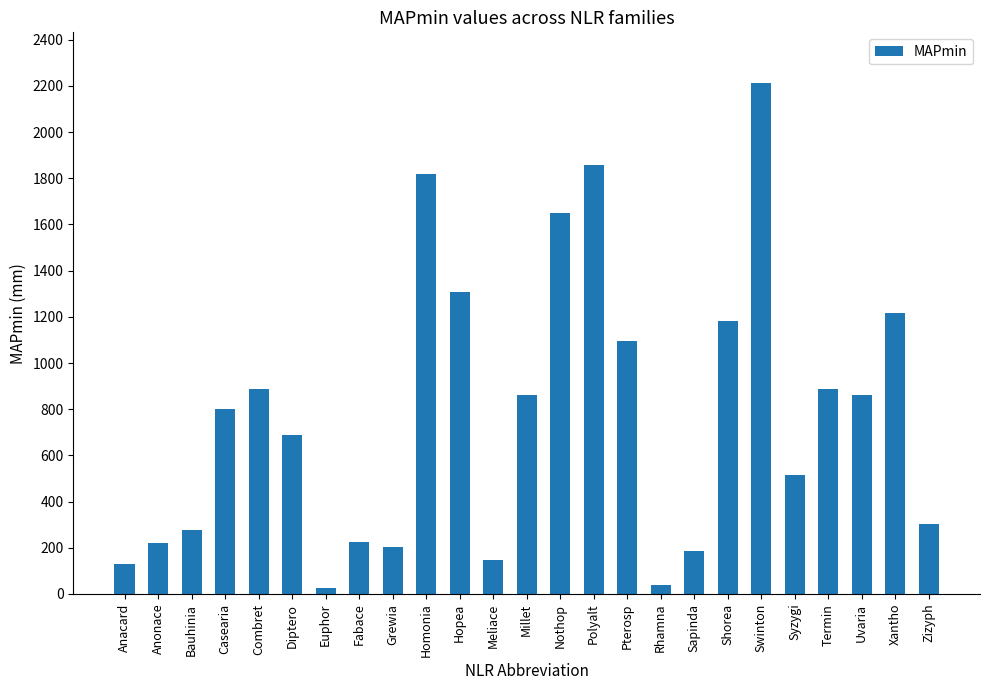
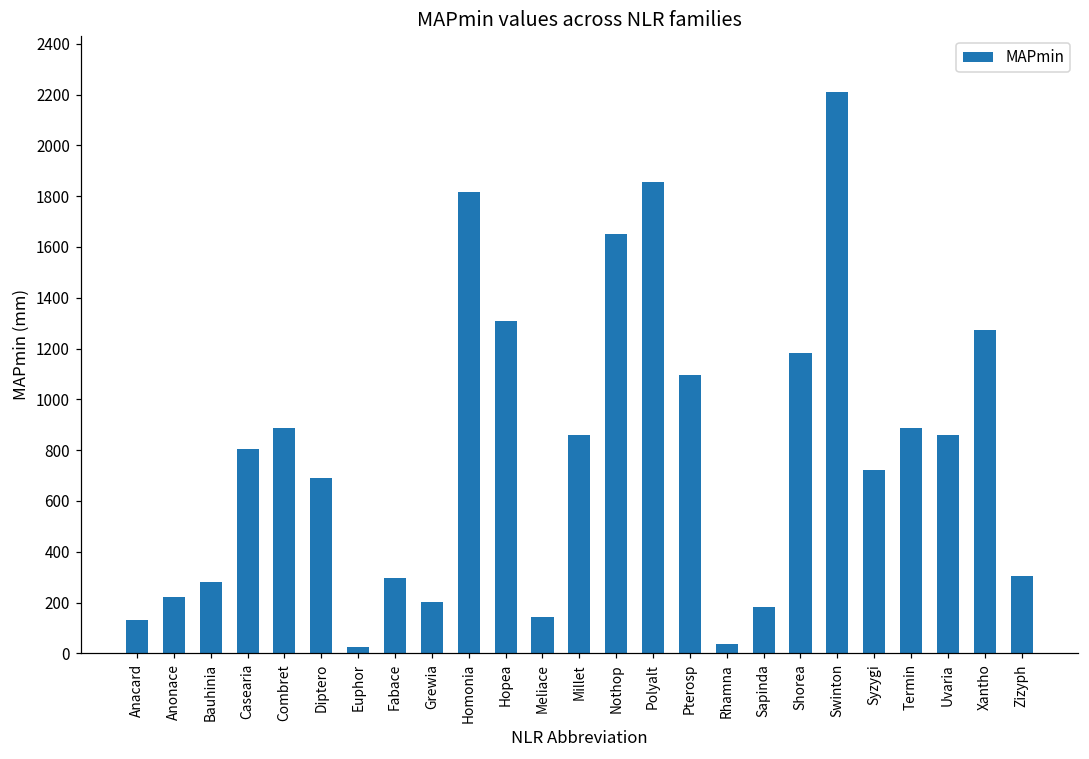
Fabace: 220 -> 300
Syzygi: 520 -> 720
Xantho: 1220 -> 1270
